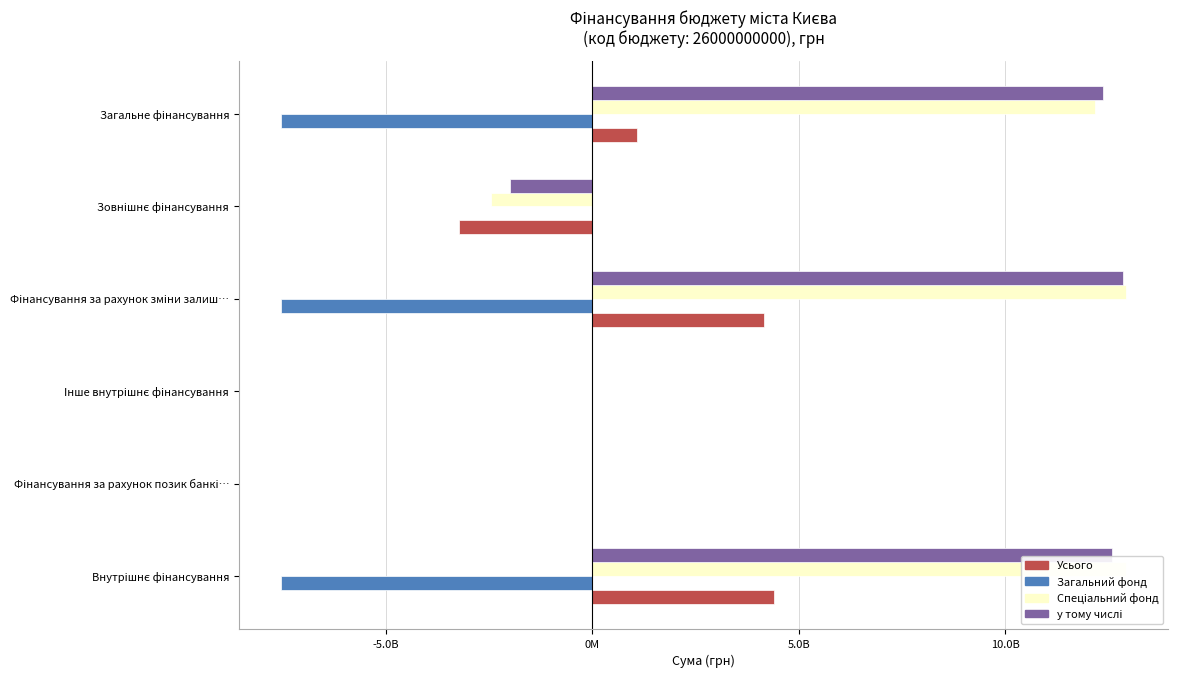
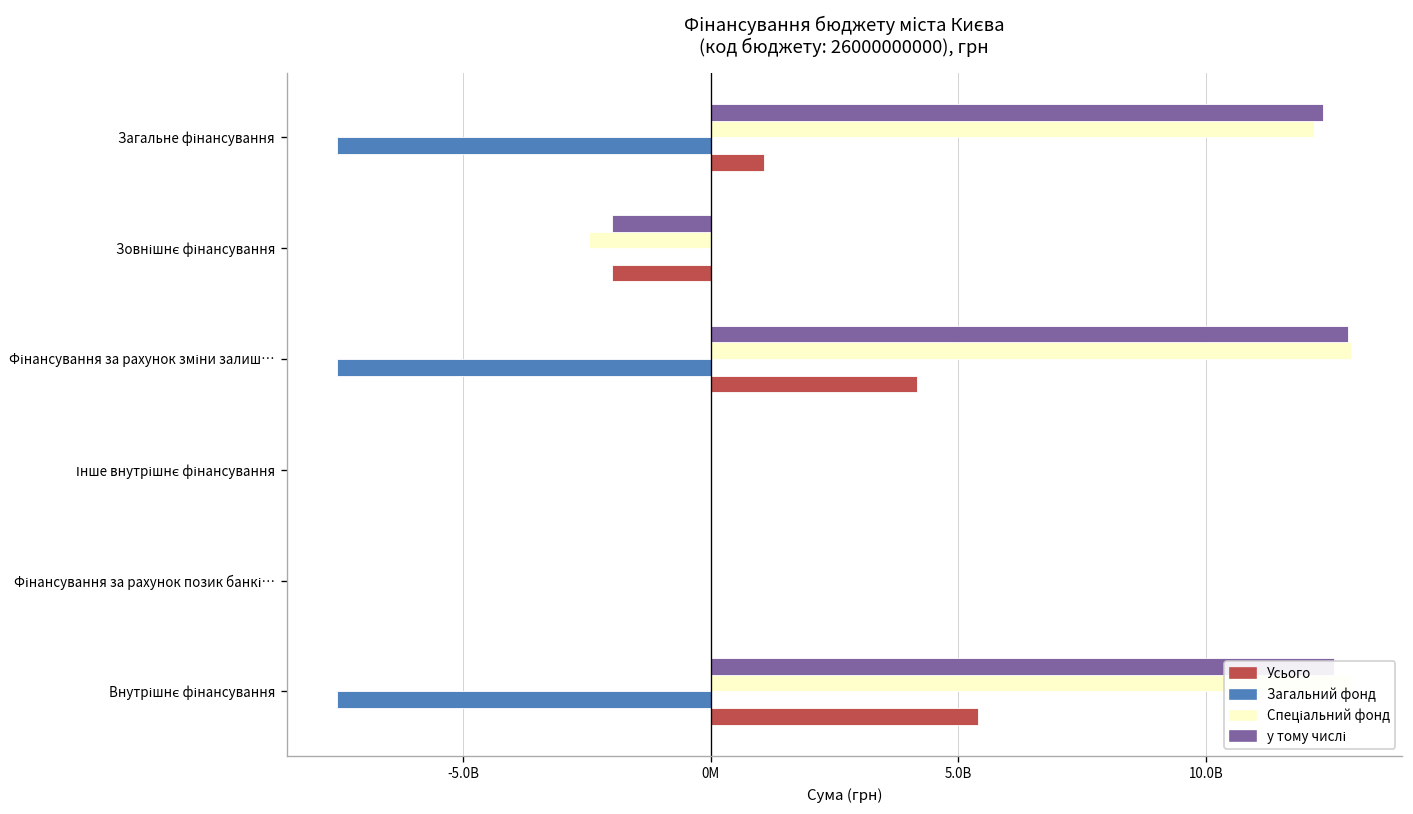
Усього, Зовнішнє фінансування: -3200000000 -> -2000000000
Усього, Внутрішнє фінансування: 4400000000 -> 5400000000
